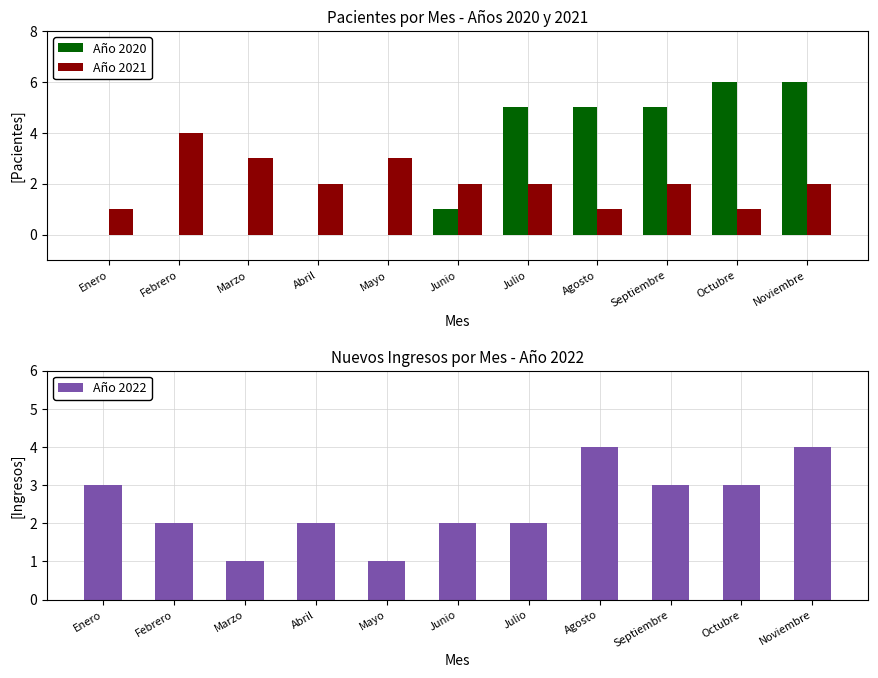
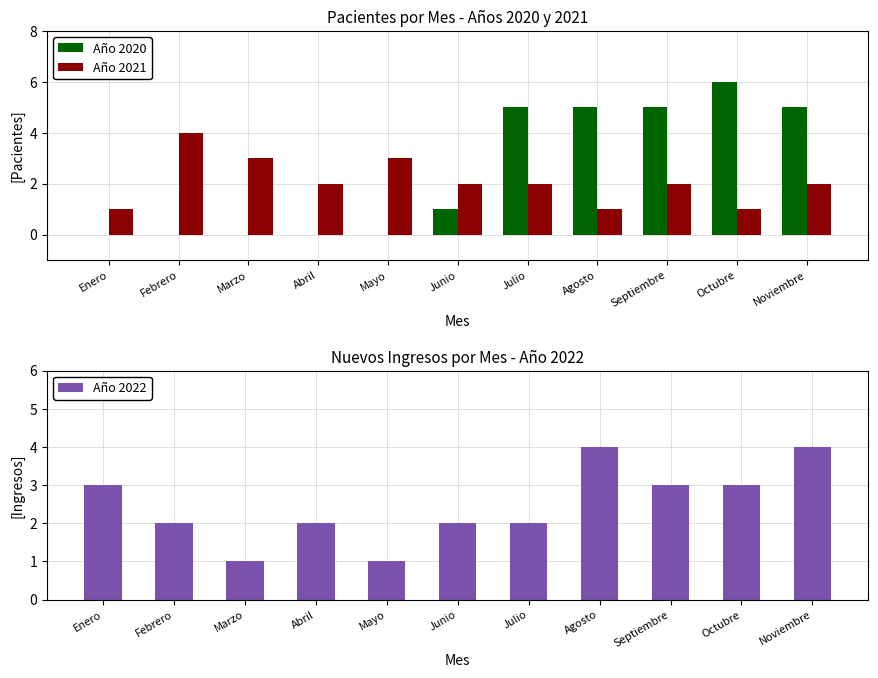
Pacientes por Mes - Años 2020 y 2021, Año 2020, Noviembre: 6 -> 5
